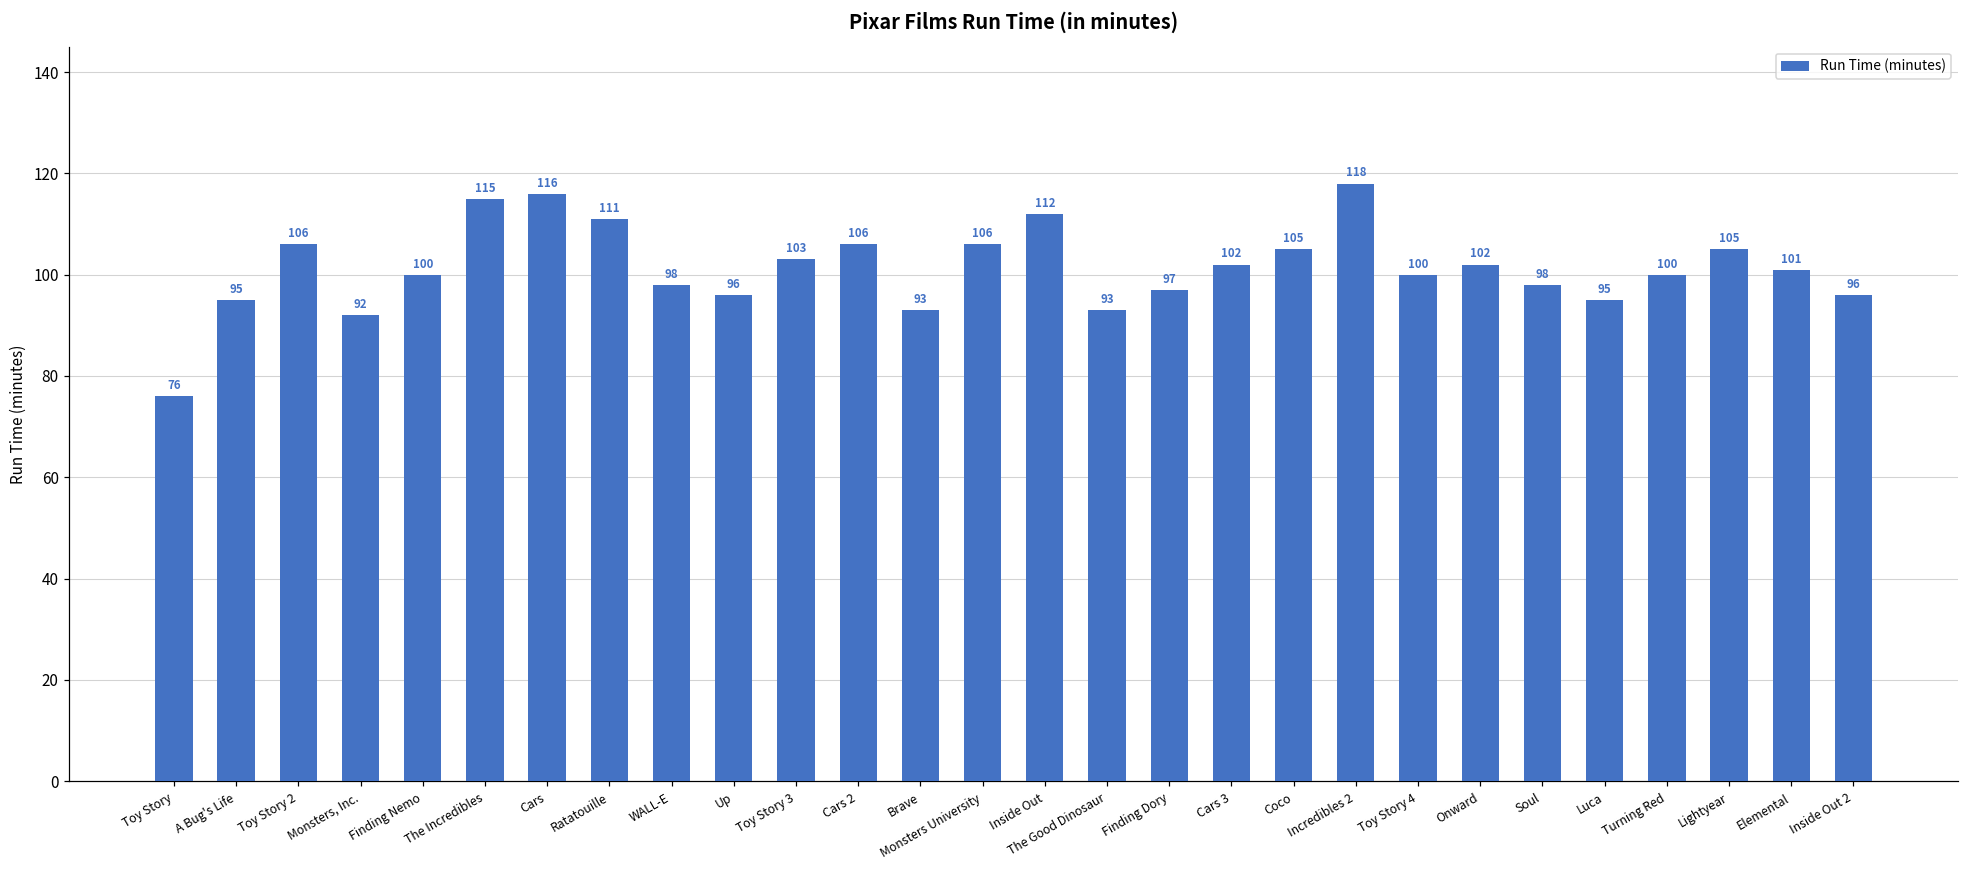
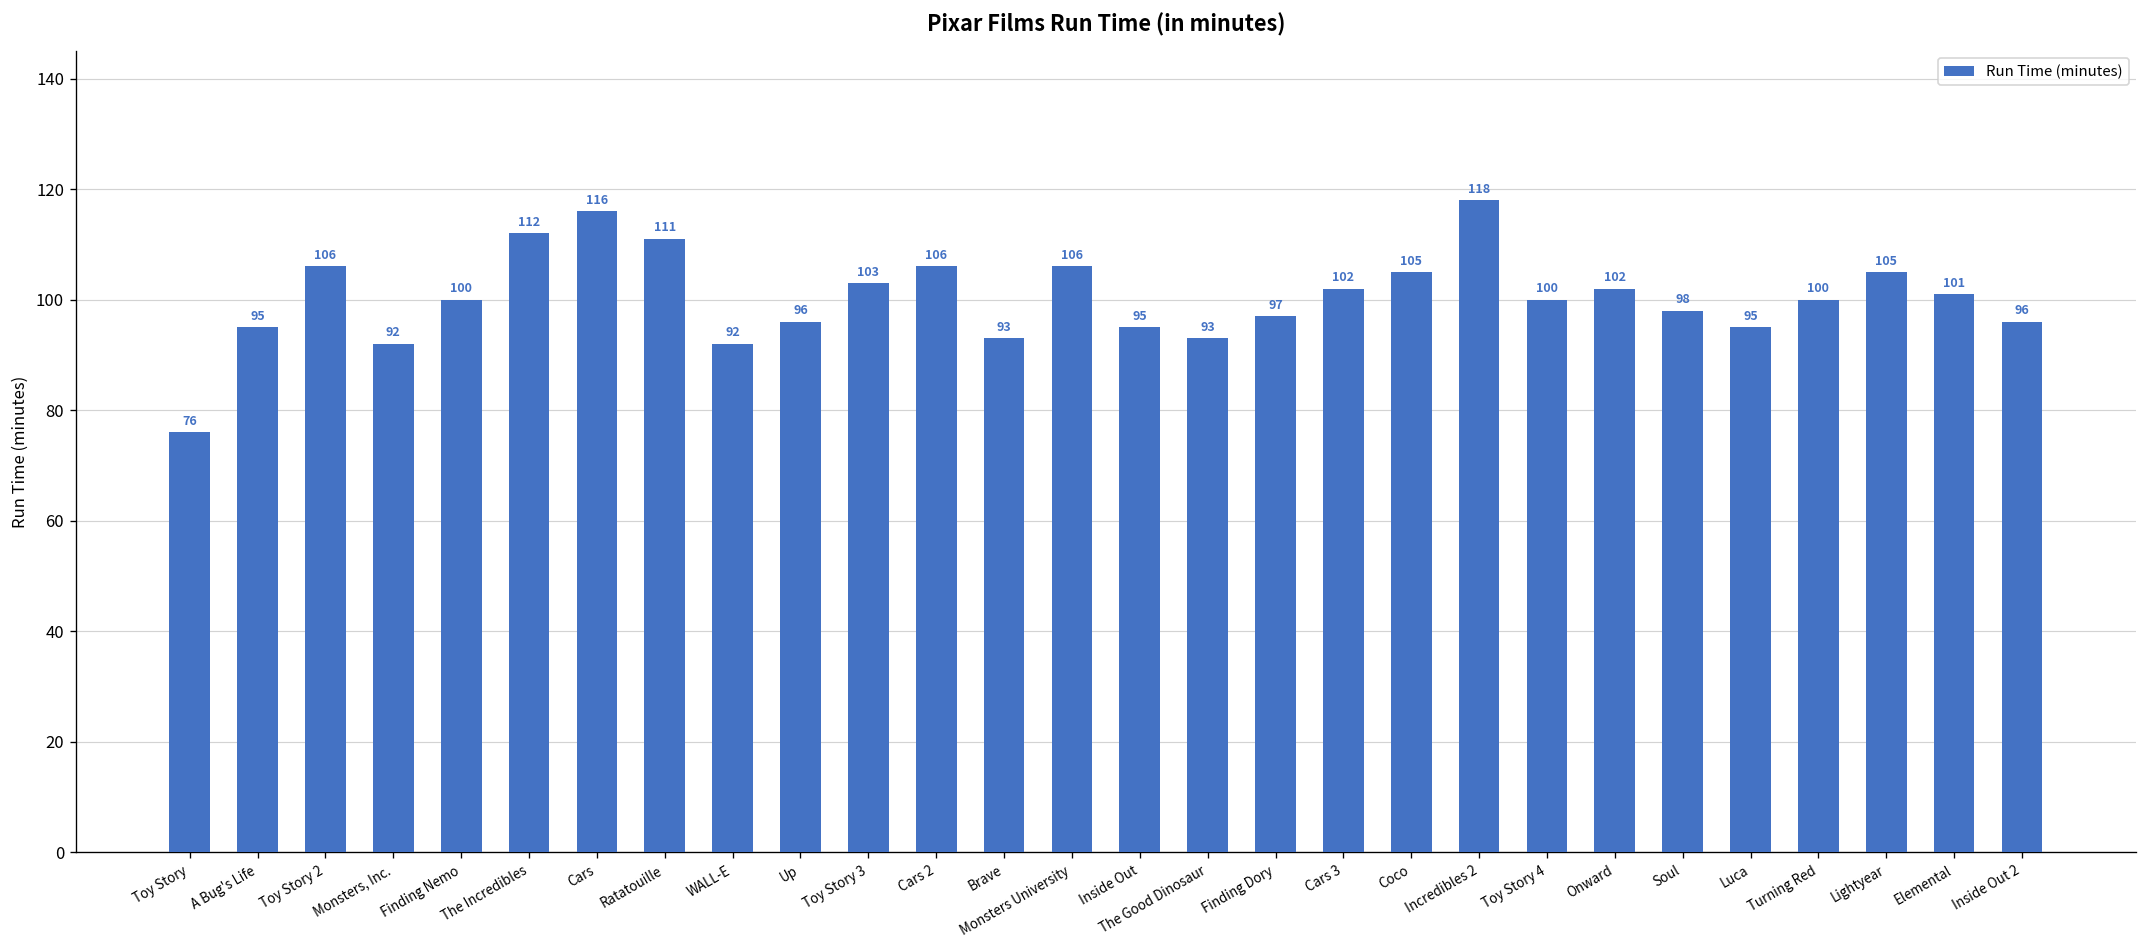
The Incredibles: 115 -> 112
WALL-E: 98 -> 92
Inside Out: 112 -> 95
